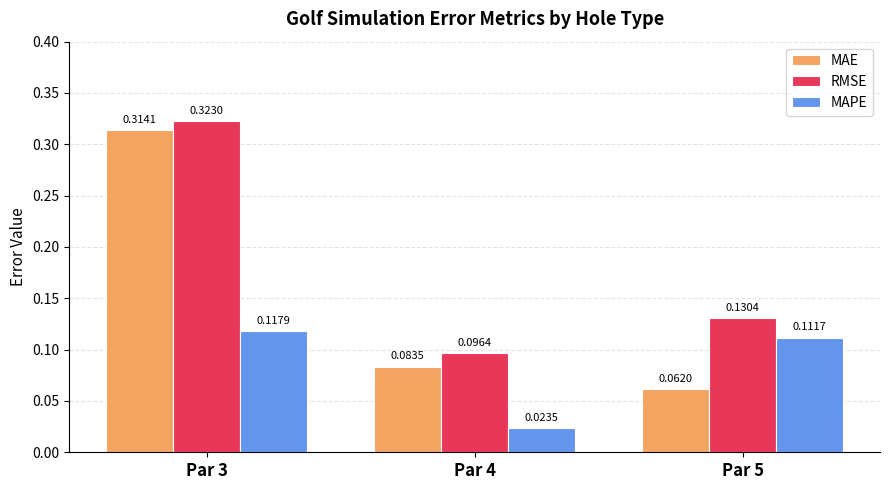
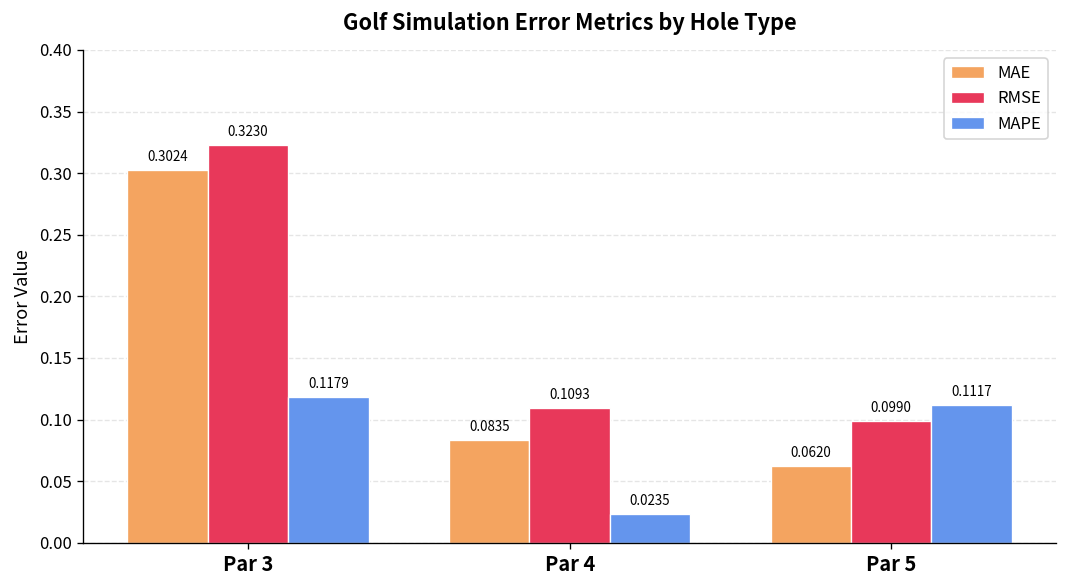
MAE, Par 3: 0.3141 -> 0.3024
RMSE, Par 4: 0.0964 -> 0.1093
RMSE, Par 5: 0.1304 -> 0.0990
